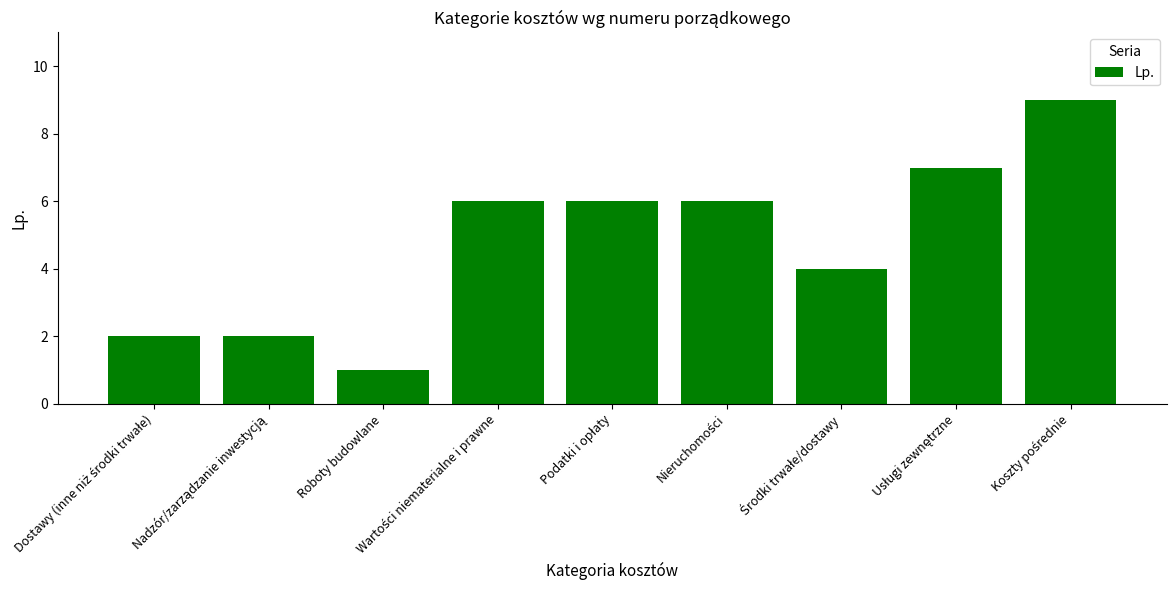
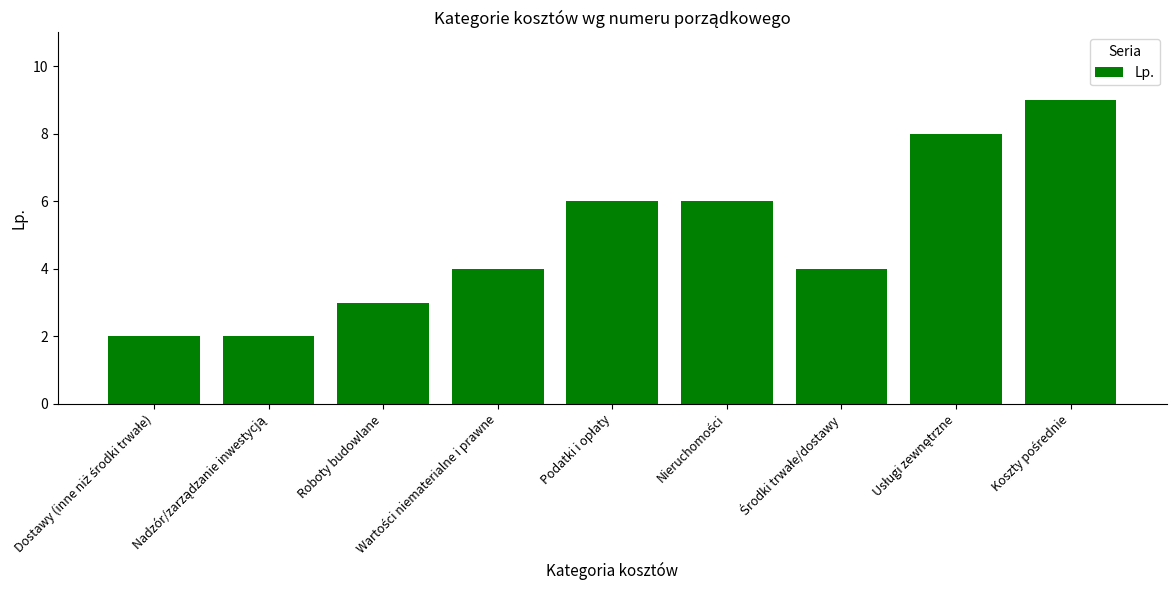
Roboty budowlane: 1 -> 3
Wartości niematerialne i prawne: 6 -> 4
Usługi zewnętrzne: 7 -> 8
